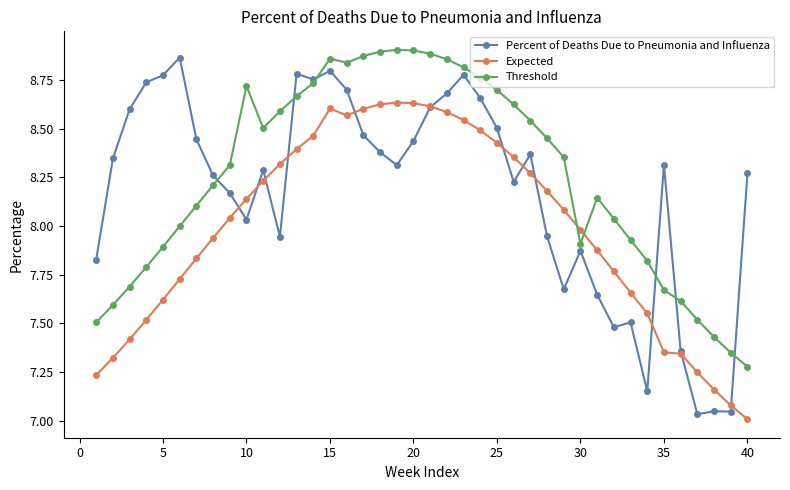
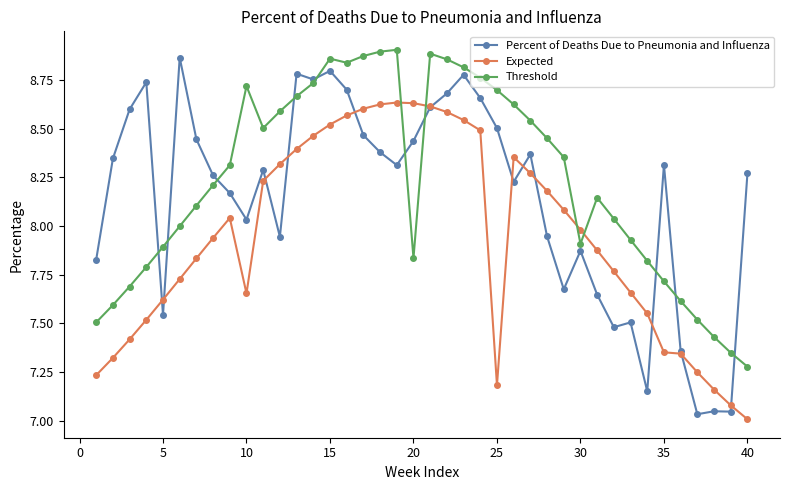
Percent of Deaths Due to Pneumonia and Influenza, 5: 8.77 -> 7.54
Expected, 10: 8.14 -> 7.65
Expected, 15: 8.60 -> 8.52
Threshold, 20: 8.90 -> 7.83
Expected, 25: 8.43 -> 7.18
Threshold, 35: 7.67 -> 7.72
